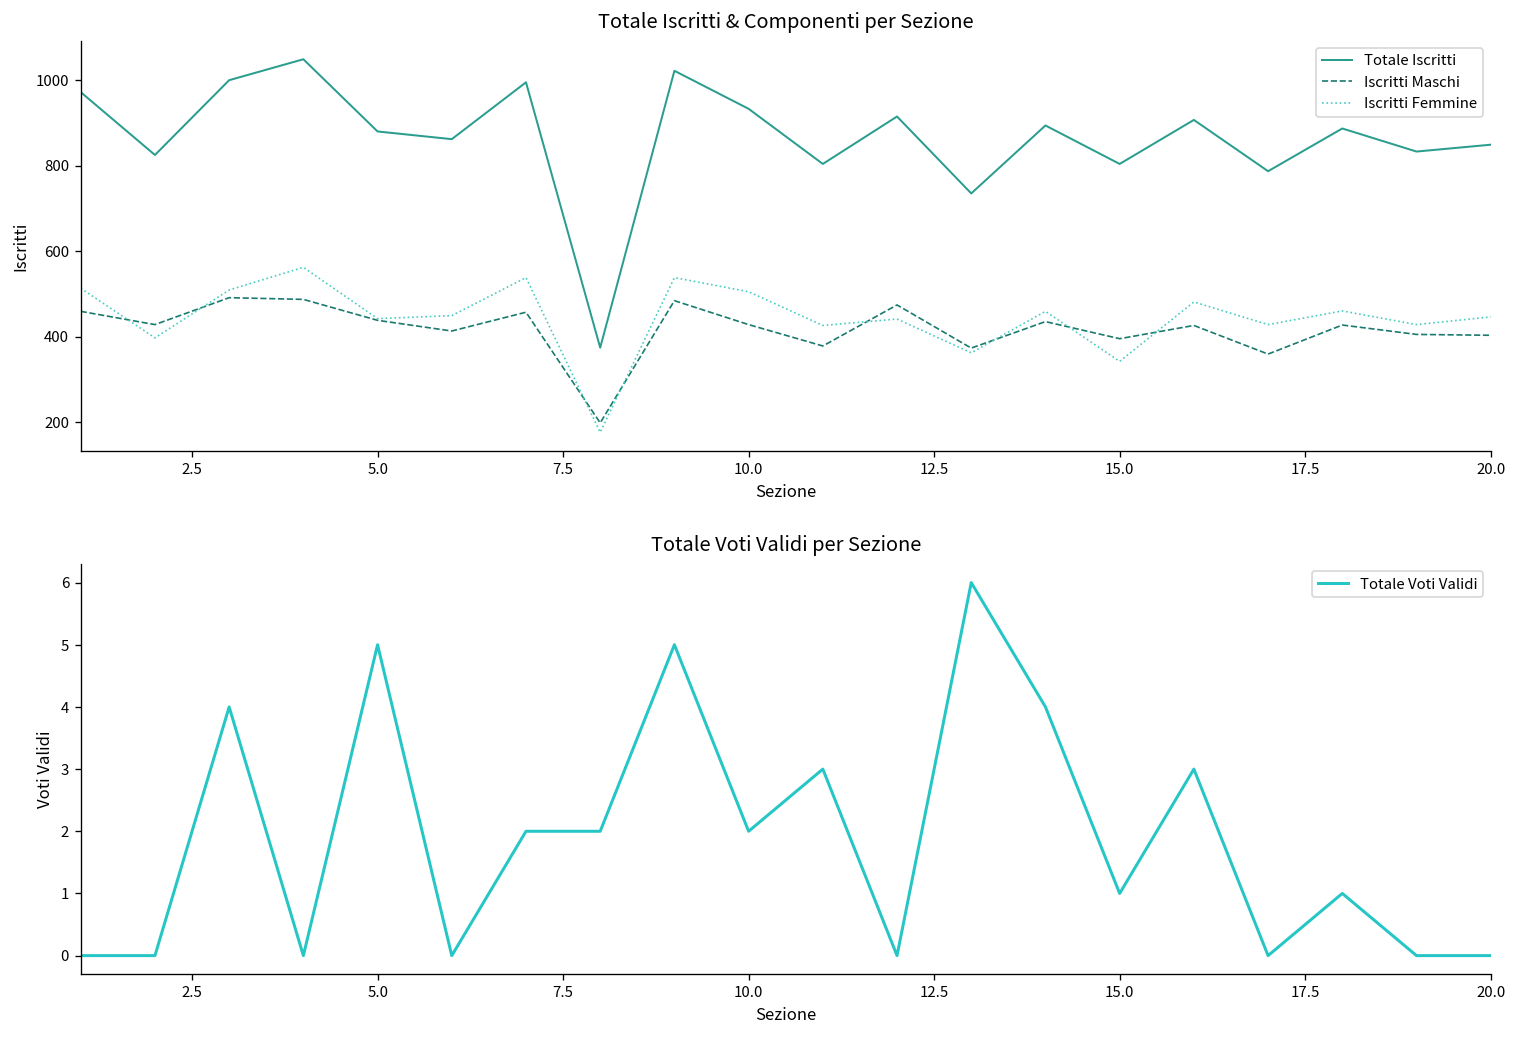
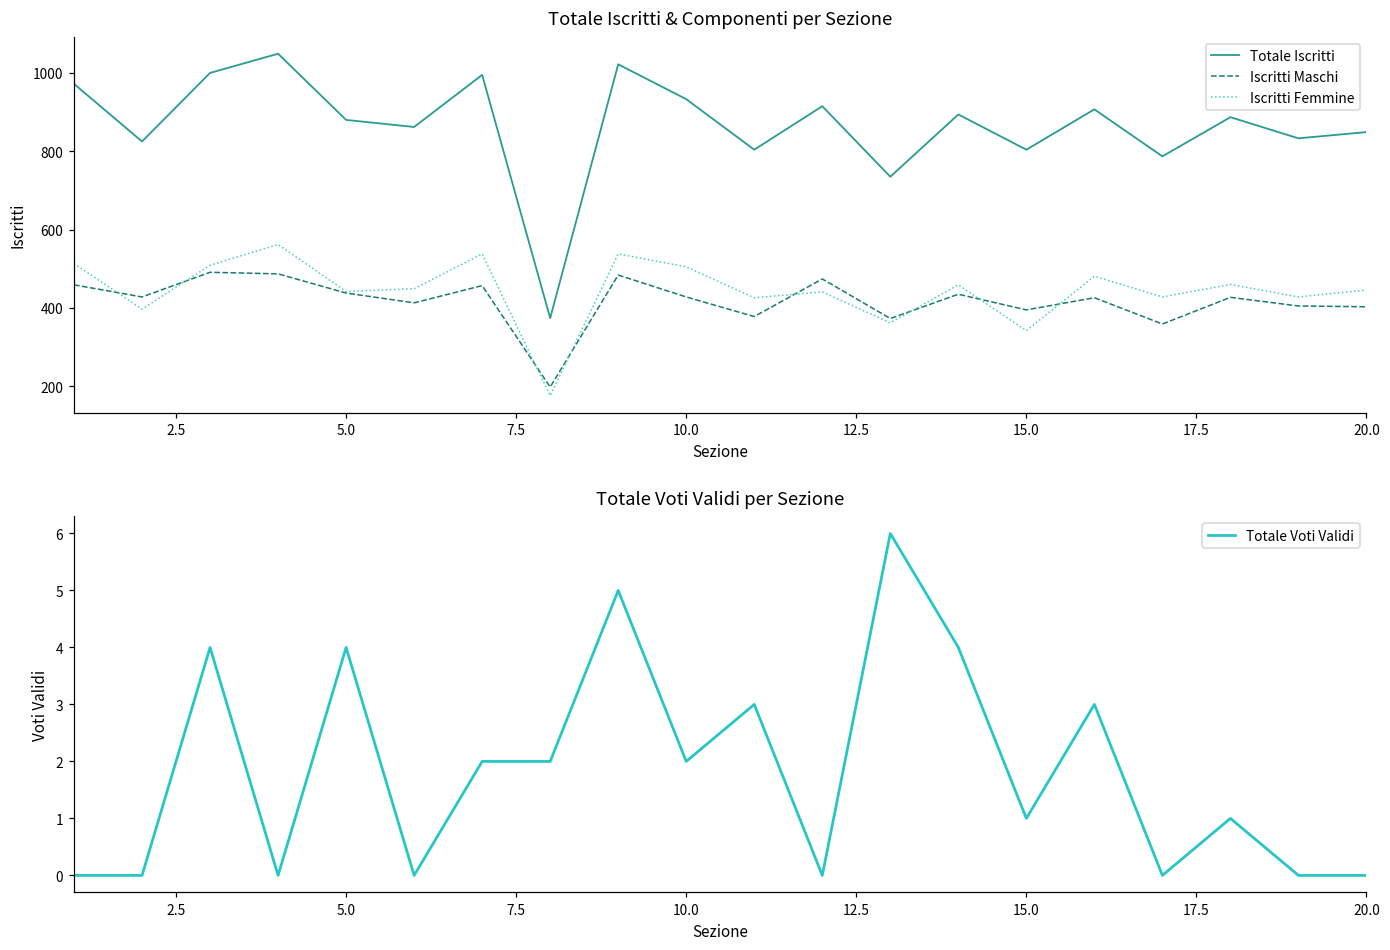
Totale Voti Validi per Sezione, 5.0: 5 -> 4
